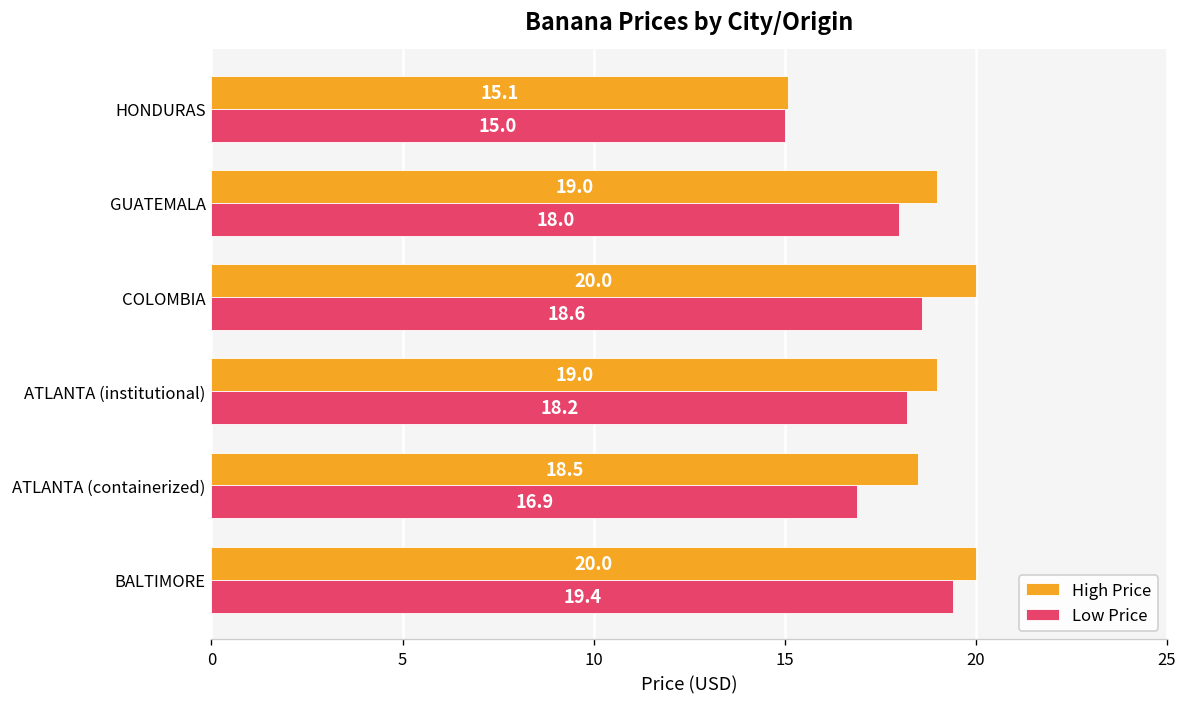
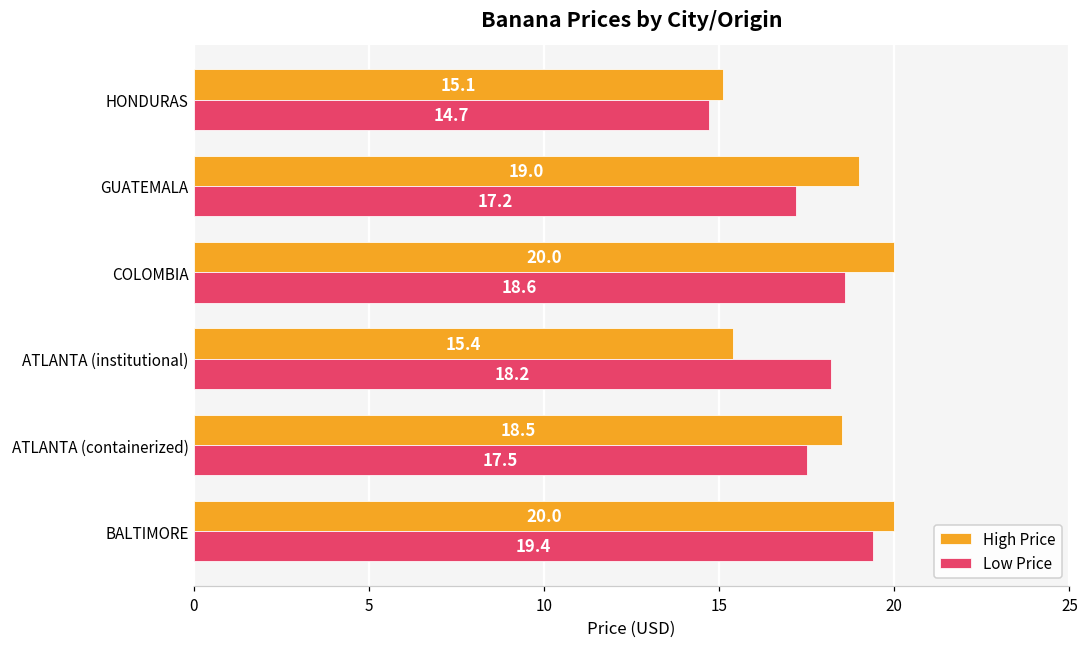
Low Price, HONDURAS: 15.0 -> 14.7
Low Price, GUATEMALA: 18.0 -> 17.2
High Price, ATLANTA (institutional): 19.0 -> 15.4
Low Price, ATLANTA (containerized): 16.9 -> 17.5
